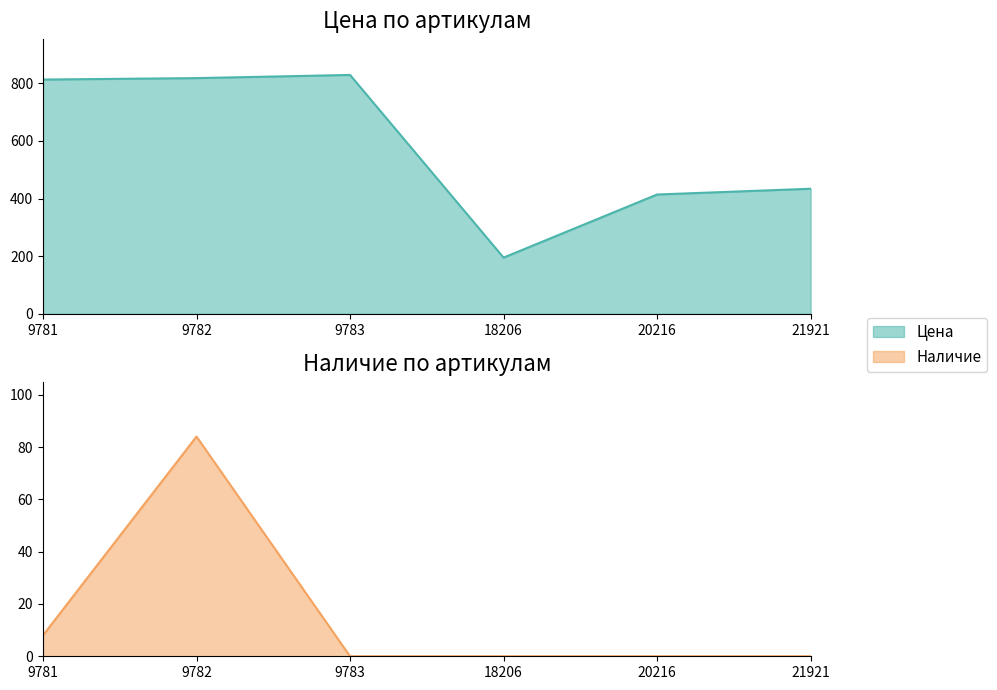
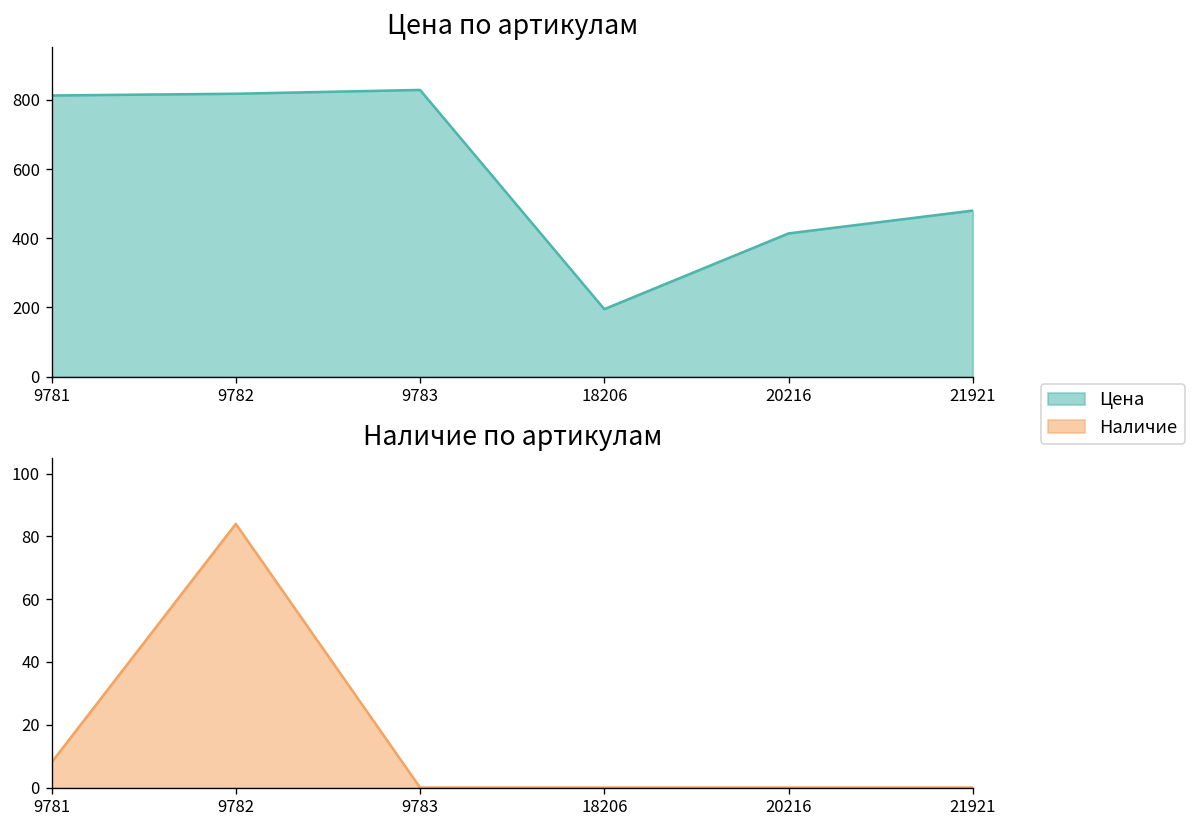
Цена по артикулам, 21921: 430 -> 480
